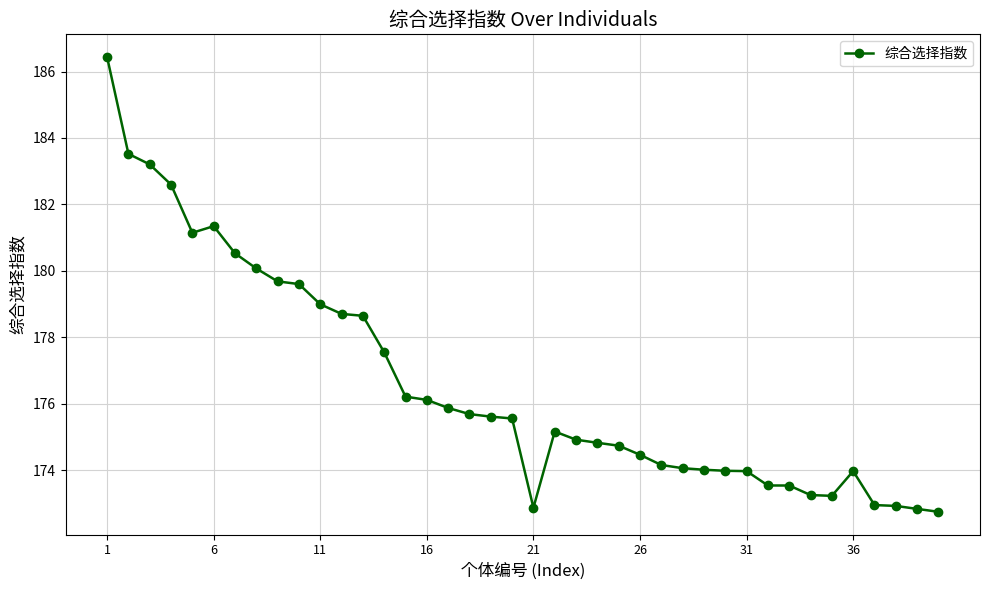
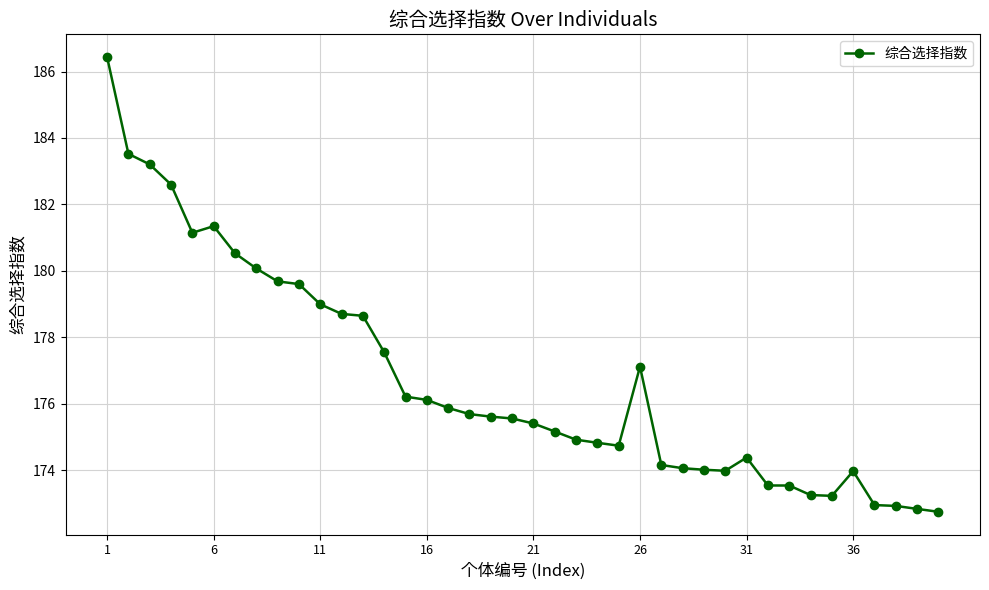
21: 172.9 -> 175.4
26: 174.5 -> 177.1
31: 174.0 -> 174.4
